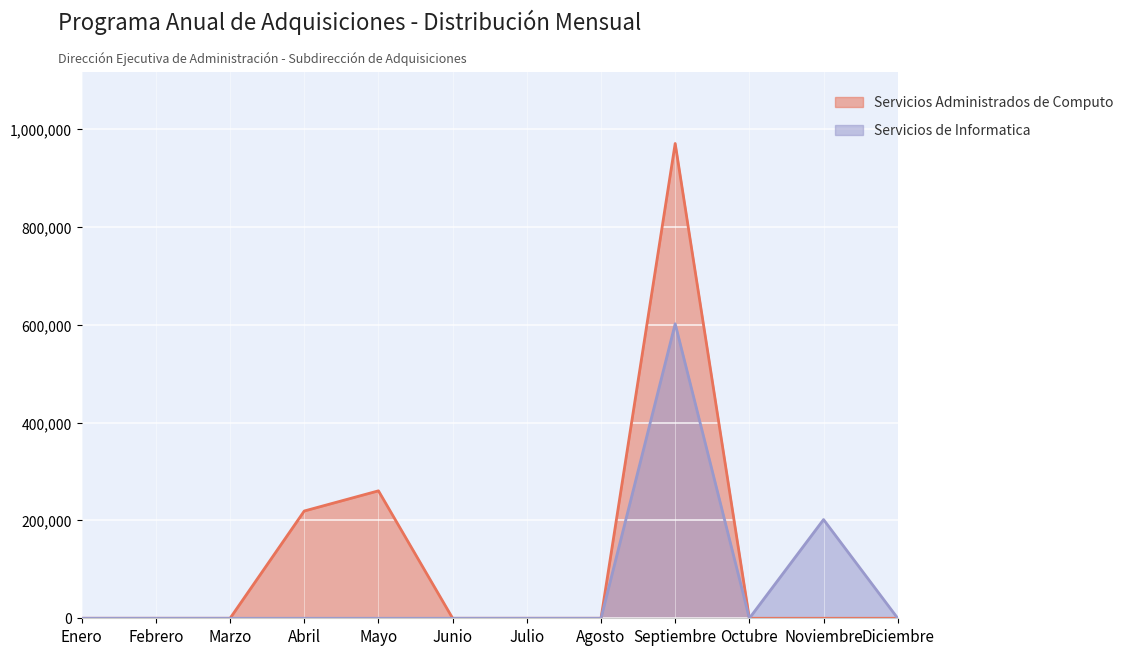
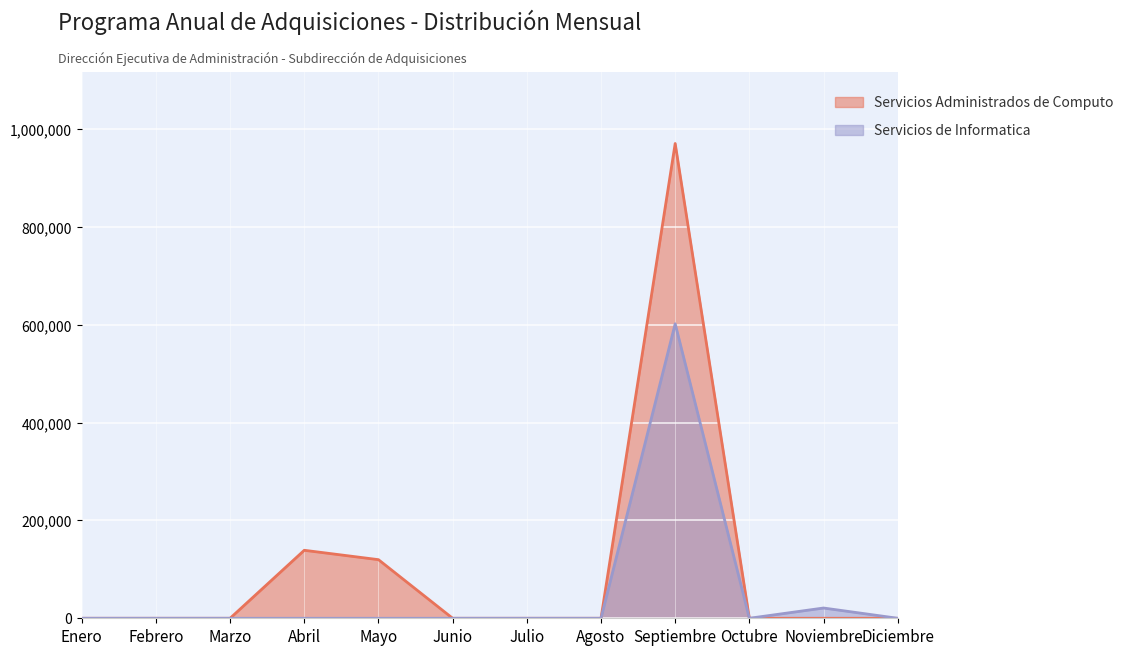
Servicios Administrados de Computo, Abril: 220,000 -> 140,000
Servicios Administrados de Computo, Mayo: 260,000 -> 120,000
Servicios de Informatica, Noviembre: 200,000 -> 20,000
